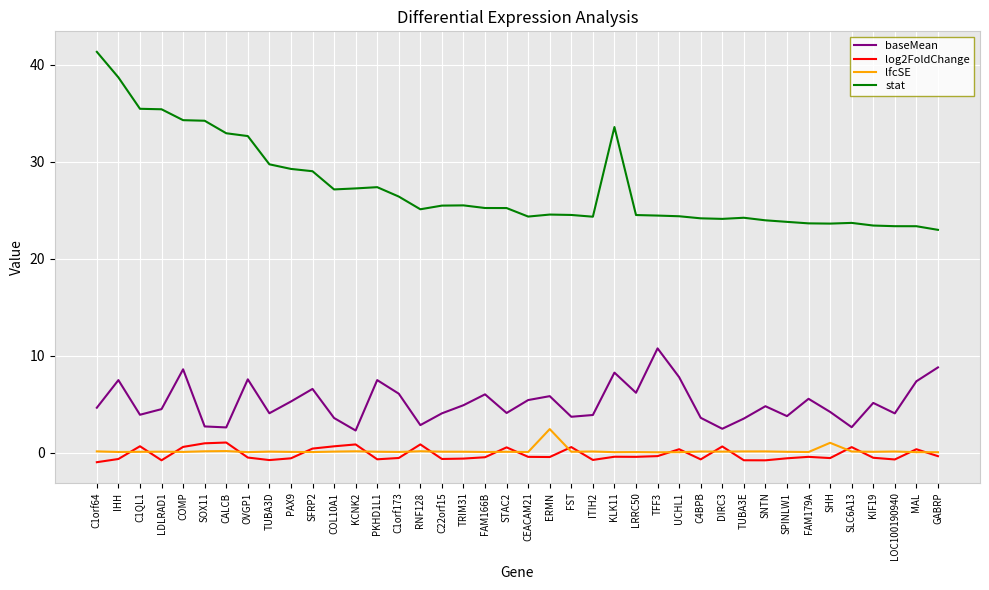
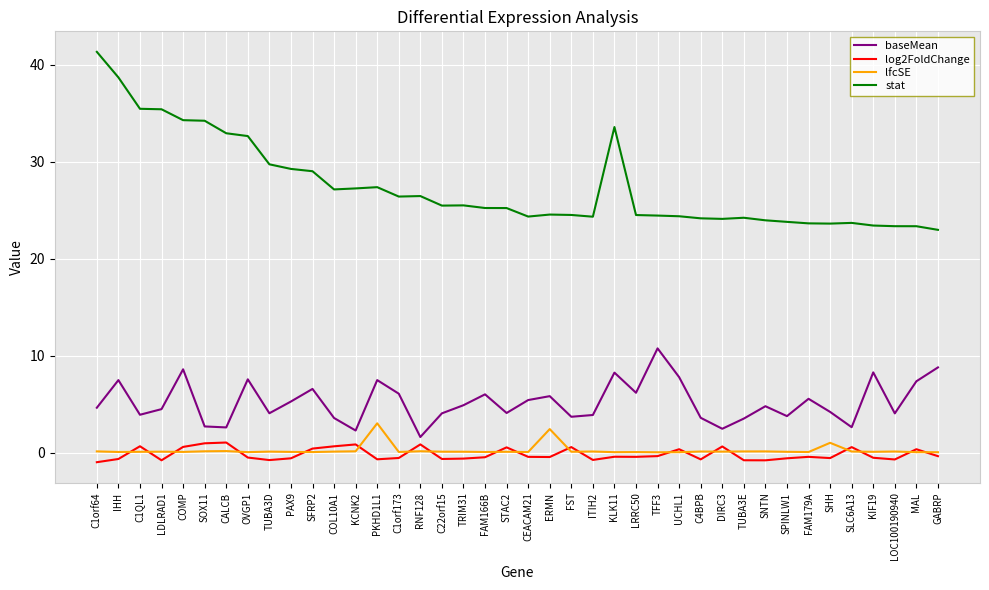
lfcSE, PKHD1L1: 0 -> 3
baseMean, RNF128: 3 -> 2
stat, RNF128: 25 -> 26
baseMean, KIF19: 5 -> 8
